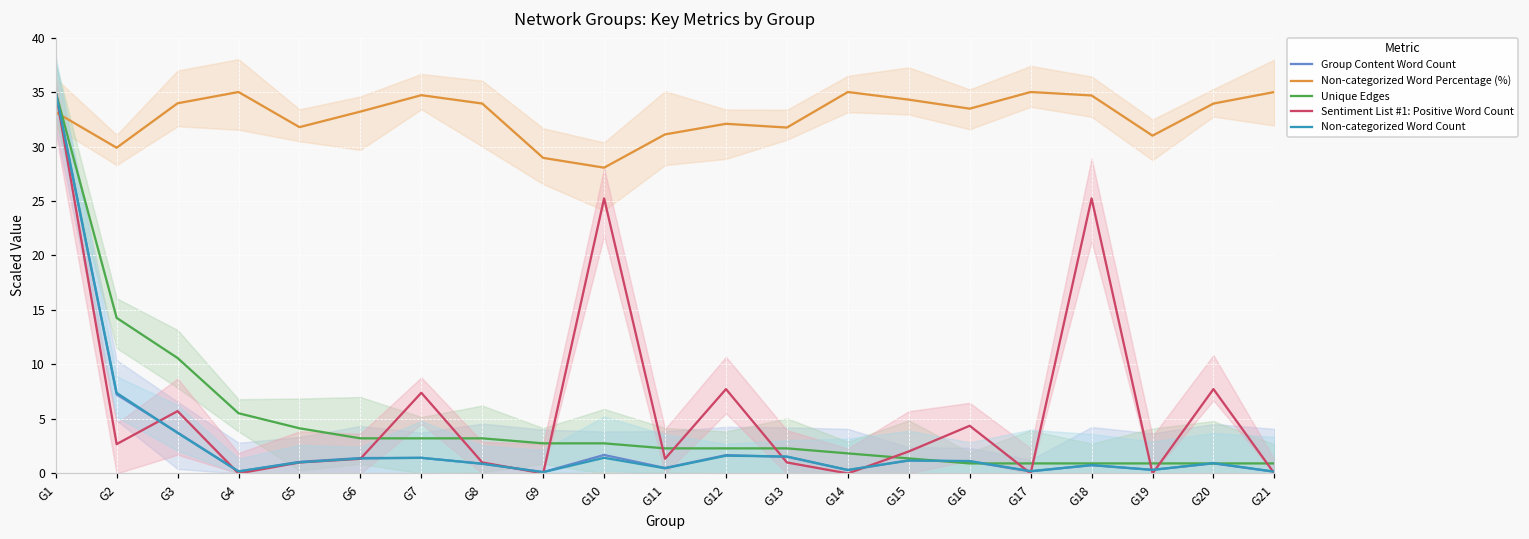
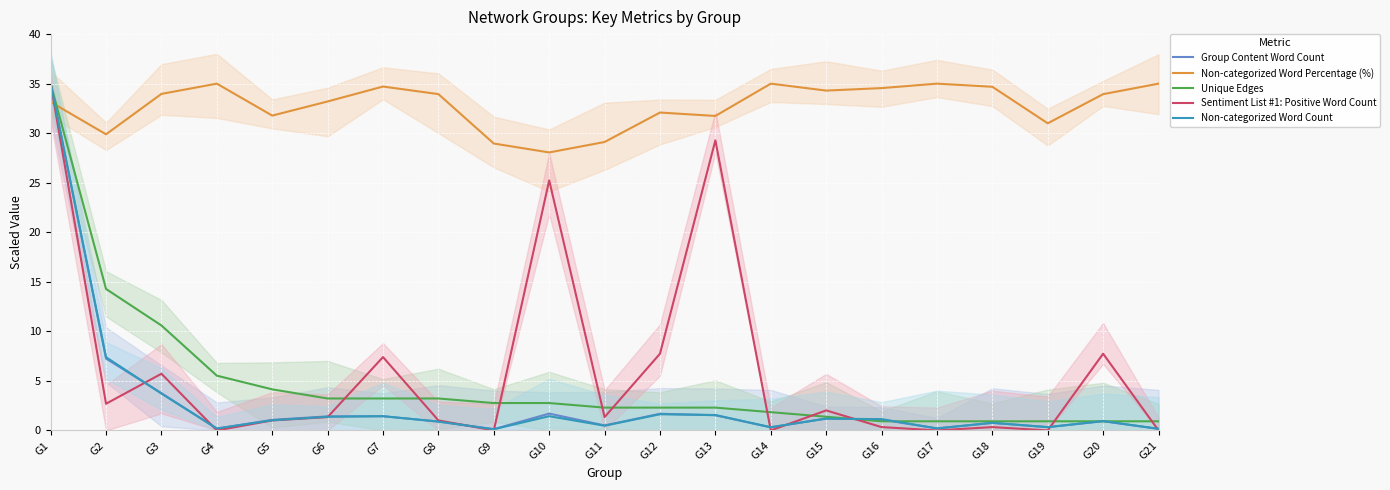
Non-categorized Word Percentage (%), G11: 31 -> 29
Sentiment List #1: Positive Word Count, G13: 1 -> 29
Non-categorized Word Percentage (%), G16: 33 -> 35
Sentiment List #1: Positive Word Count, G16: 4 -> 0
Sentiment List #1: Positive Word Count, G18: 25 -> 0
